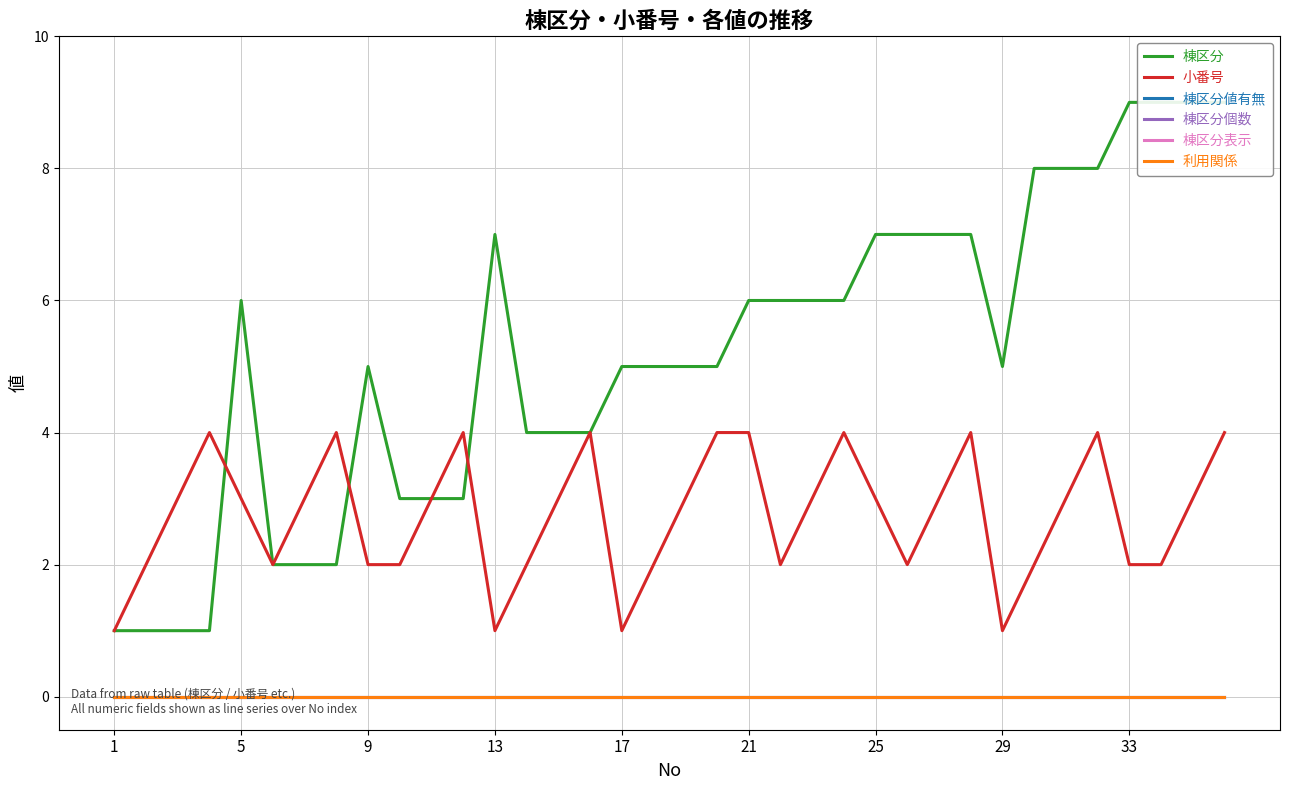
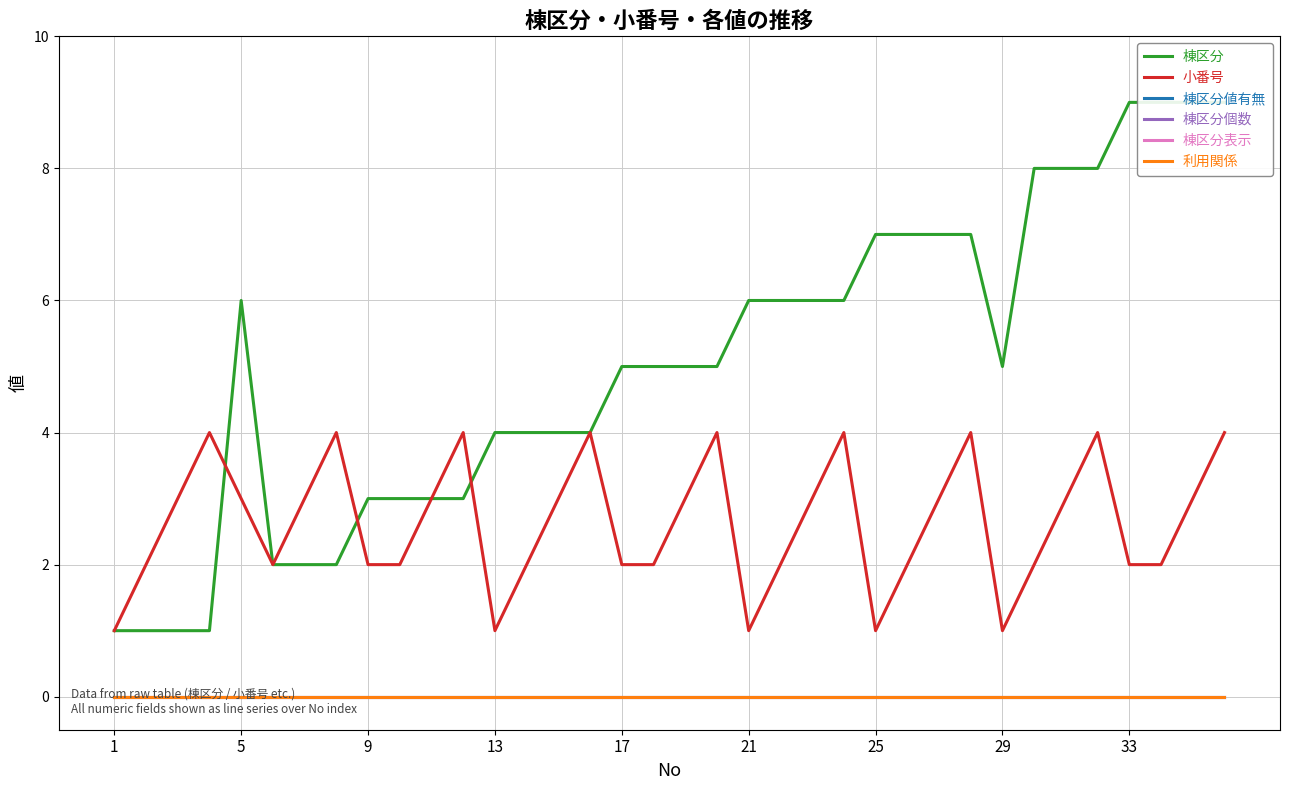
棟区分, 9: 5 -> 3
棟区分, 13: 7 -> 4
小番号, 17: 1 -> 2
小番号, 21: 4 -> 1
小番号, 25: 3 -> 1
